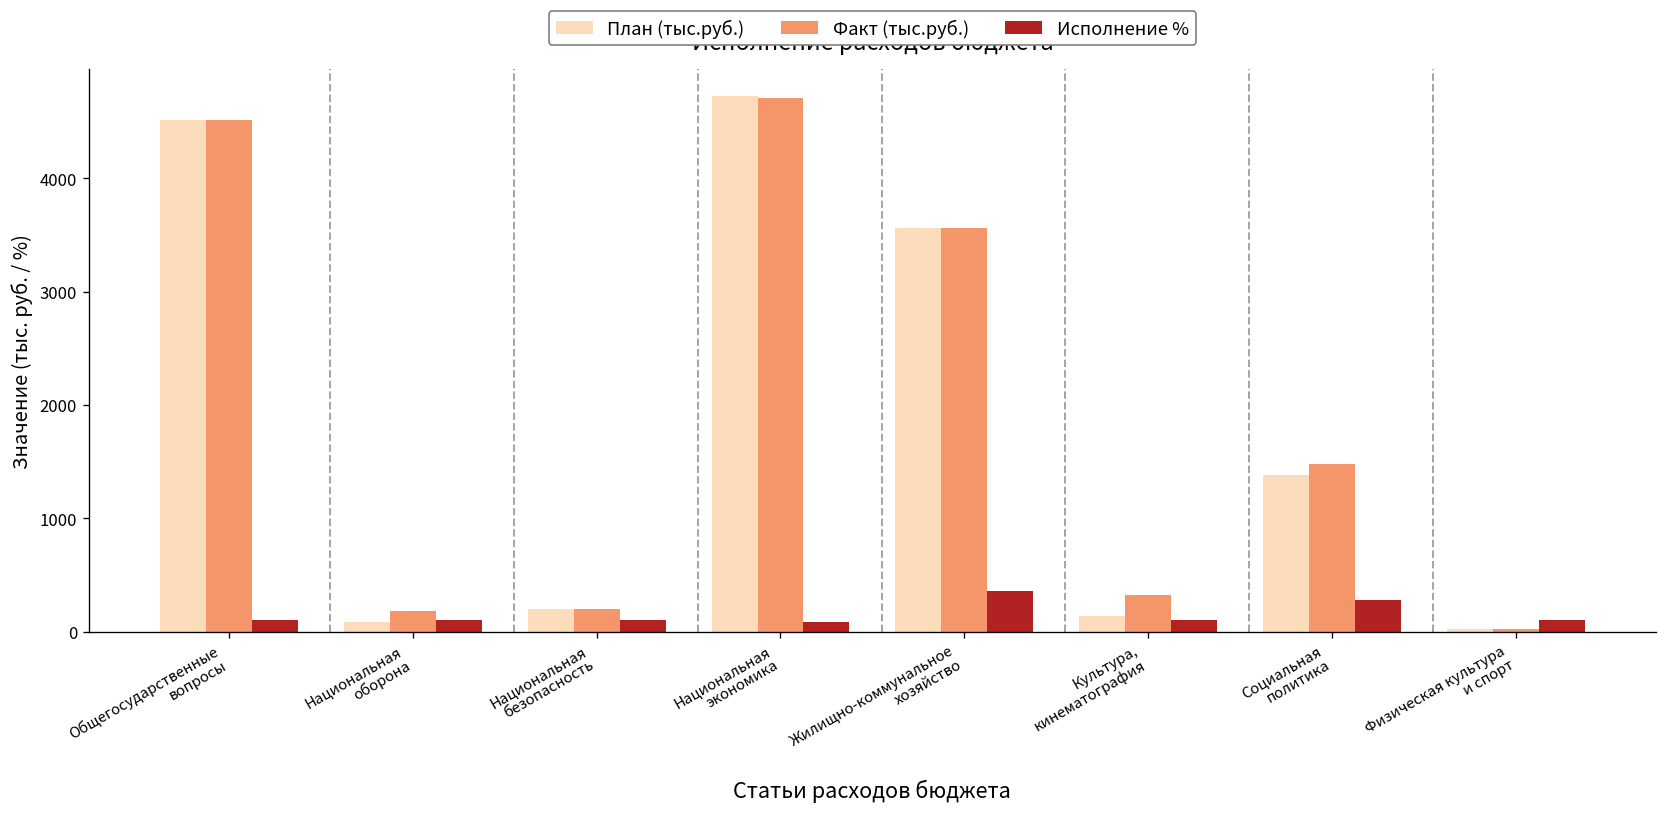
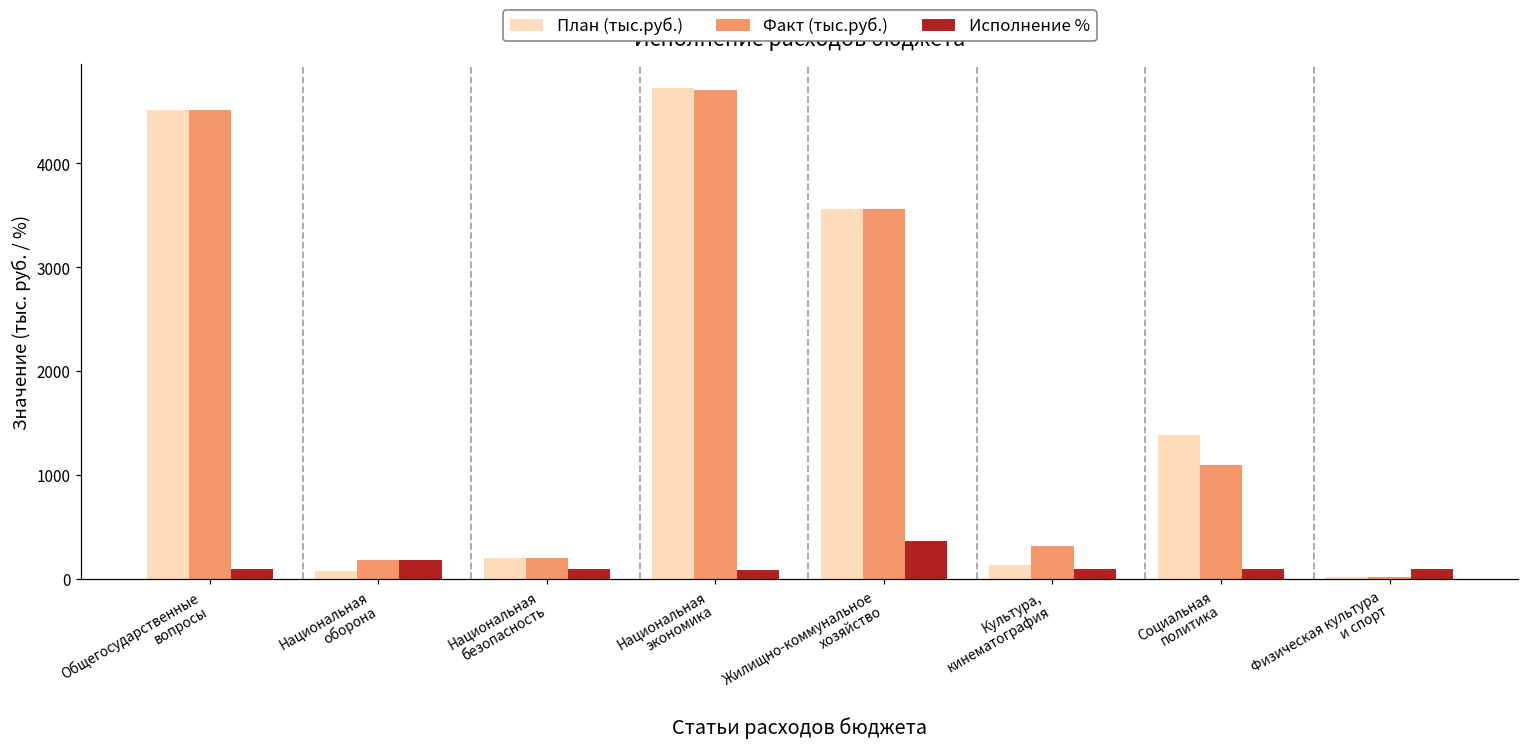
Исполнение %, Национальная оборона: 100 -> 200
Факт (тыс.руб.), Социальная политика: 1500 -> 1100
Исполнение %, Социальная политика: 300 -> 100
